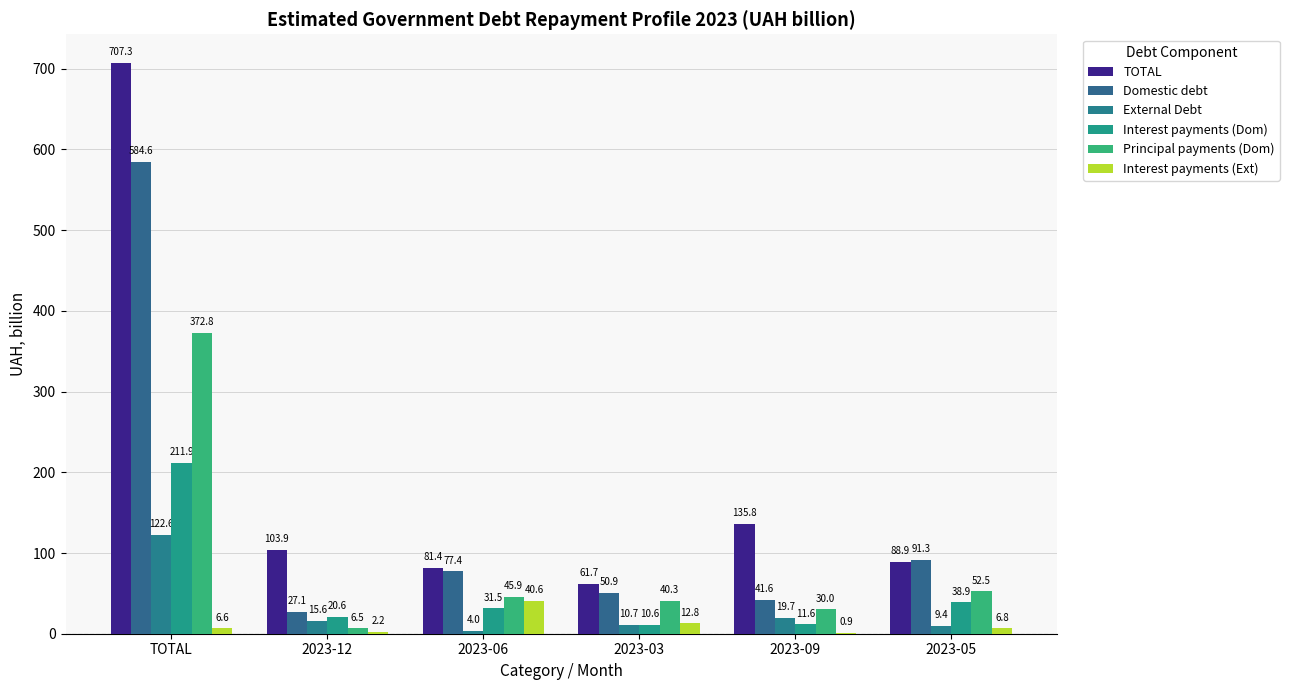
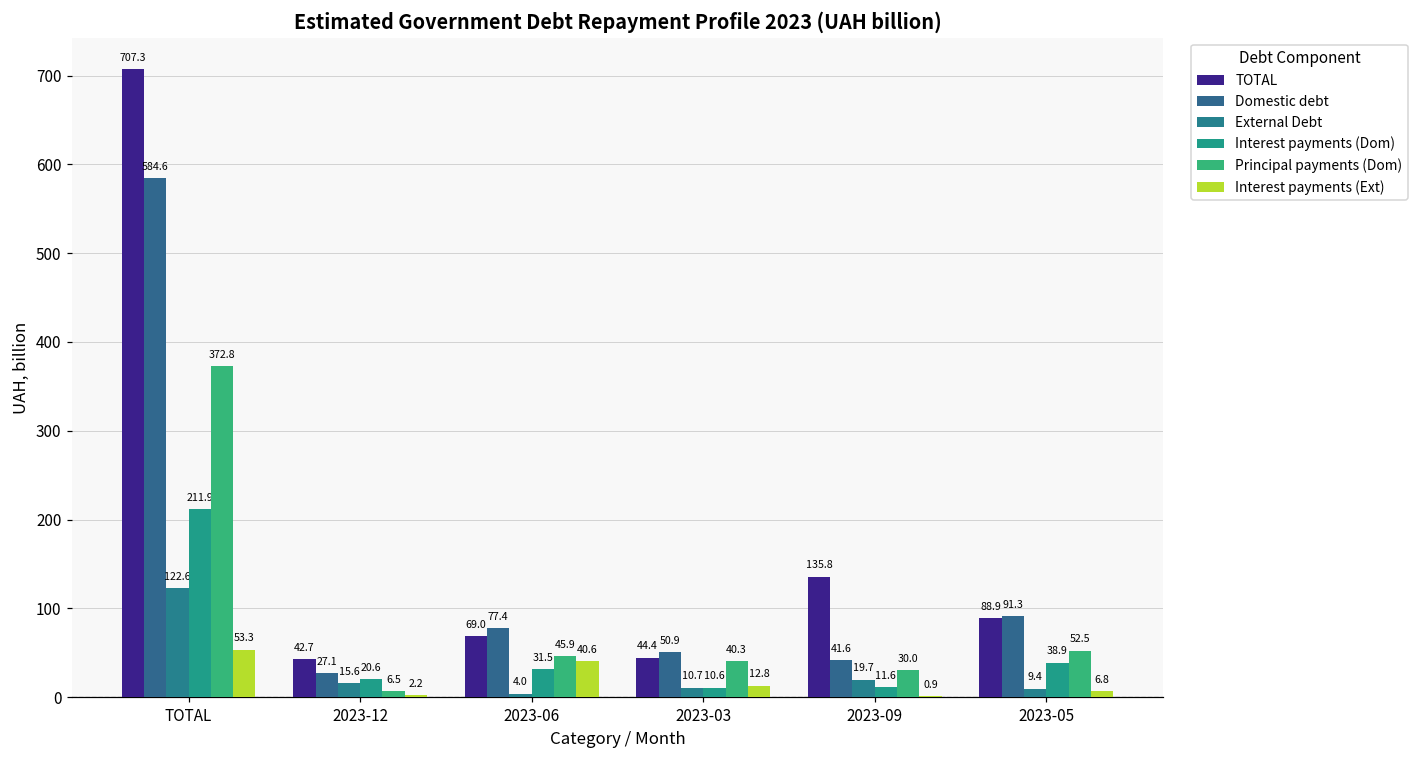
Interest payments (Ext), TOTAL: 6.6 -> 53.3
TOTAL, 2023-12: 103.9 -> 42.7
TOTAL, 2023-06: 81.4 -> 69.0
TOTAL, 2023-03: 61.7 -> 44.4
